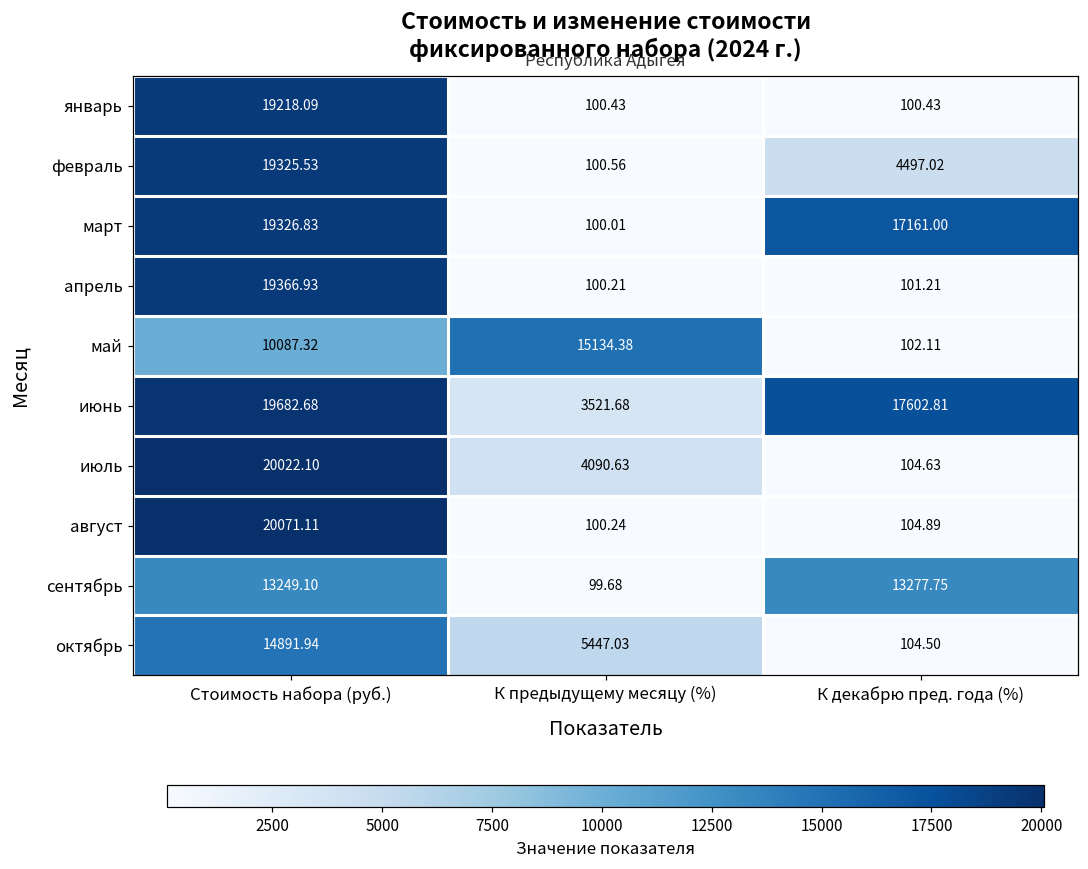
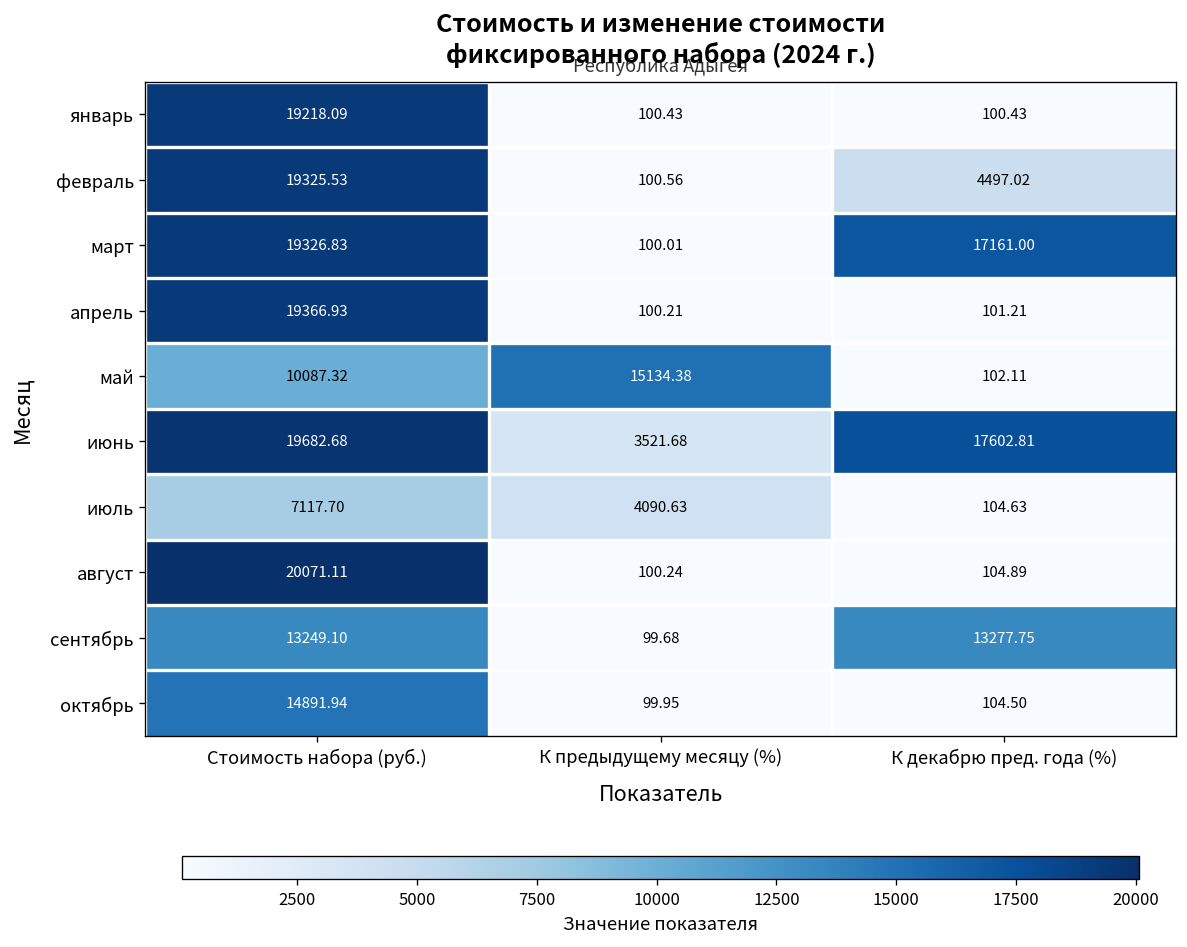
июль, Стоимость набора (руб.): 20022.10 -> 7117.70
октябрь, К предыдущему месяцу (%): 5447.03 -> 99.95
